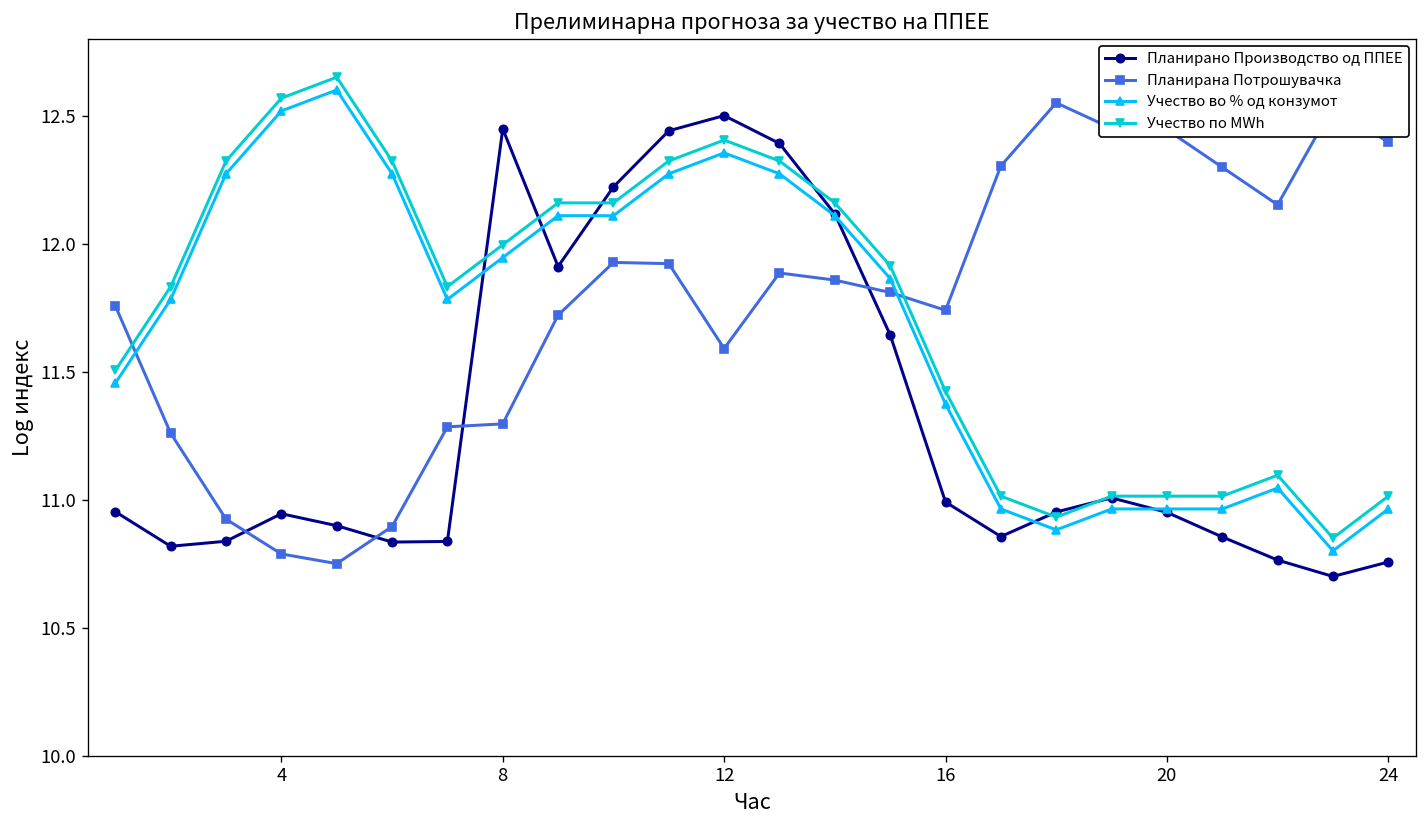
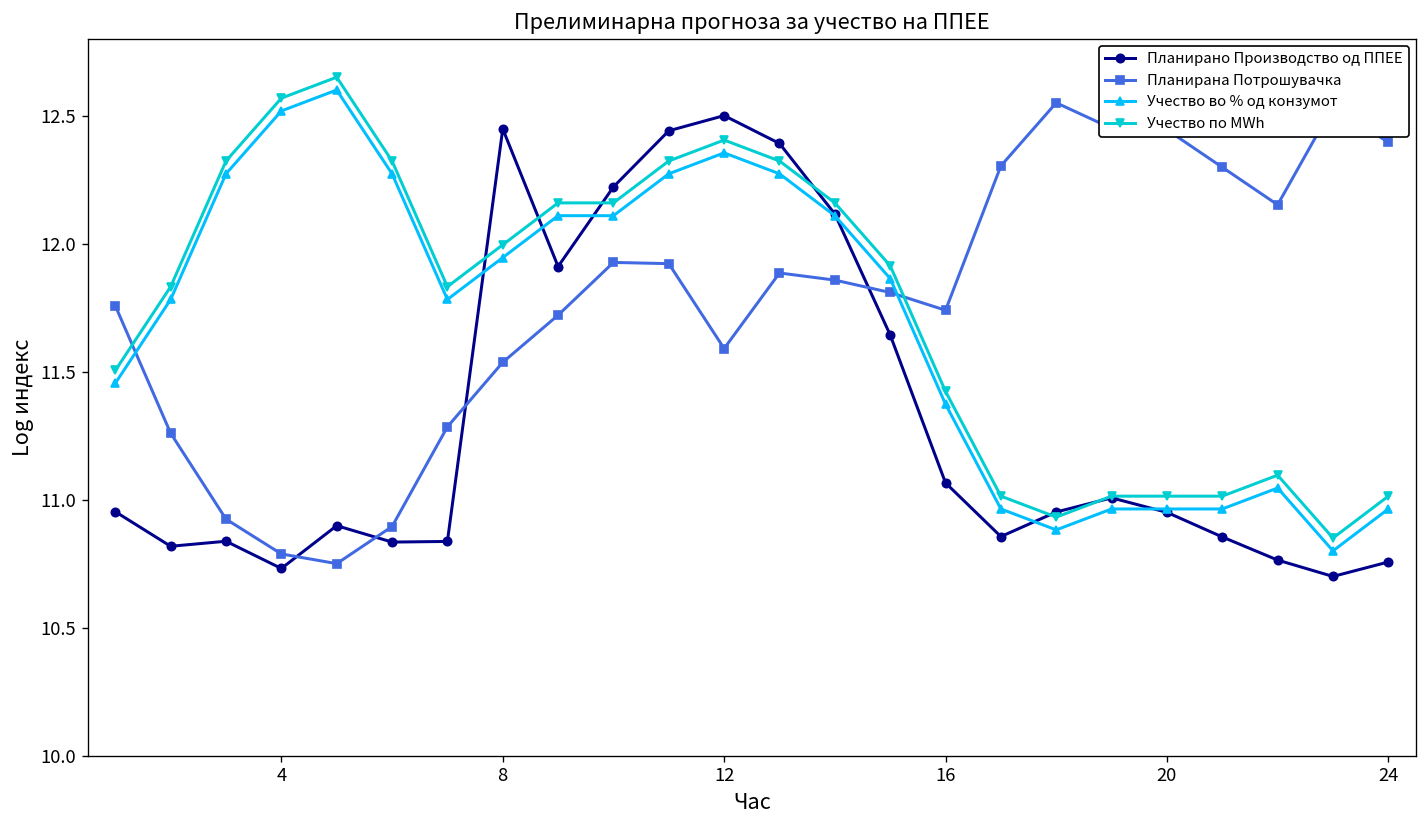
Планирано Производство од ППЕЕ, 4: 10.94 -> 10.73
Планирана Потрошувачка, 8: 11.30 -> 11.54
Планирано Производство од ППЕЕ, 16: 10.99 -> 11.07
